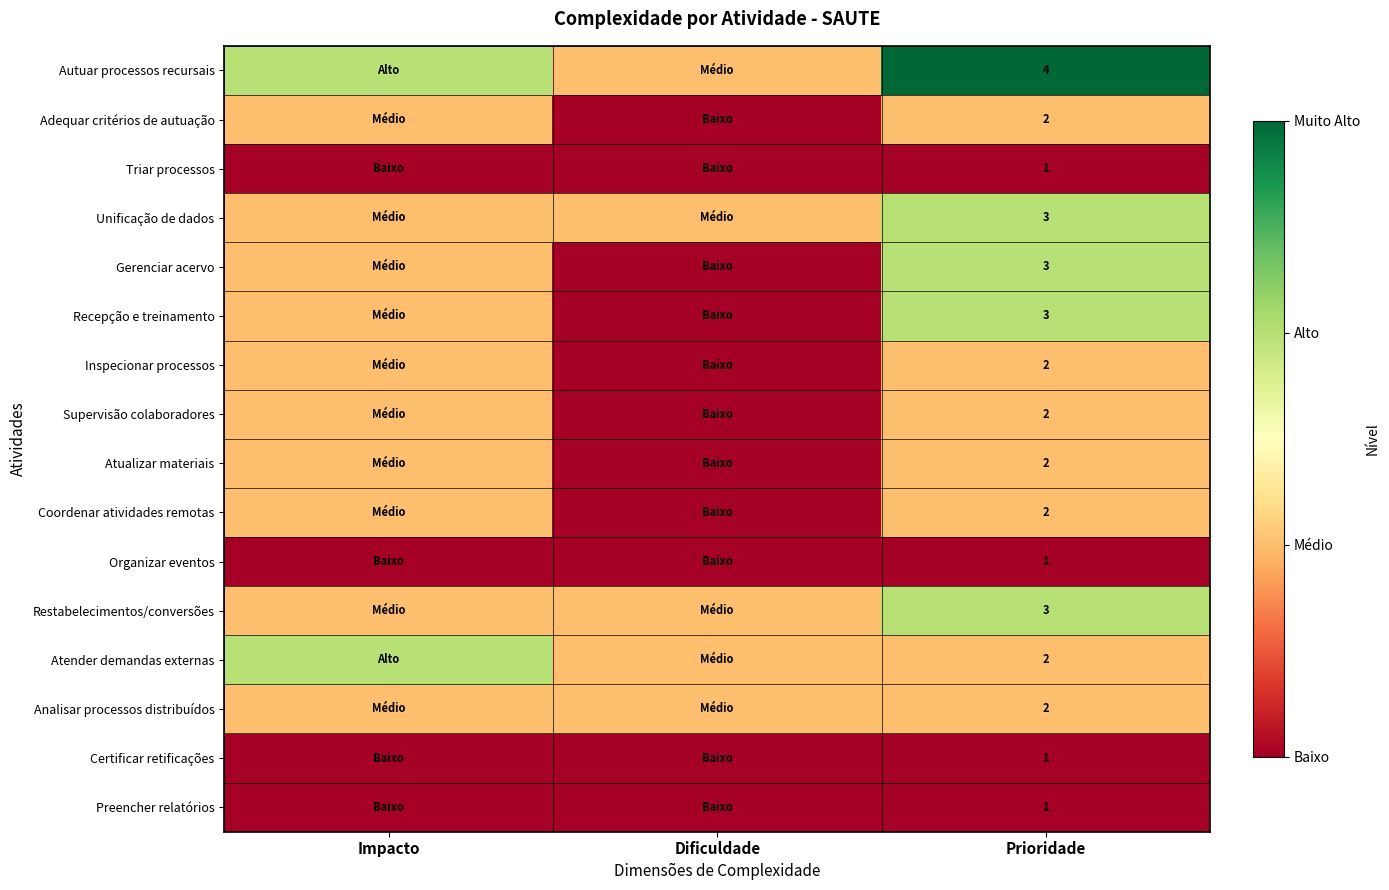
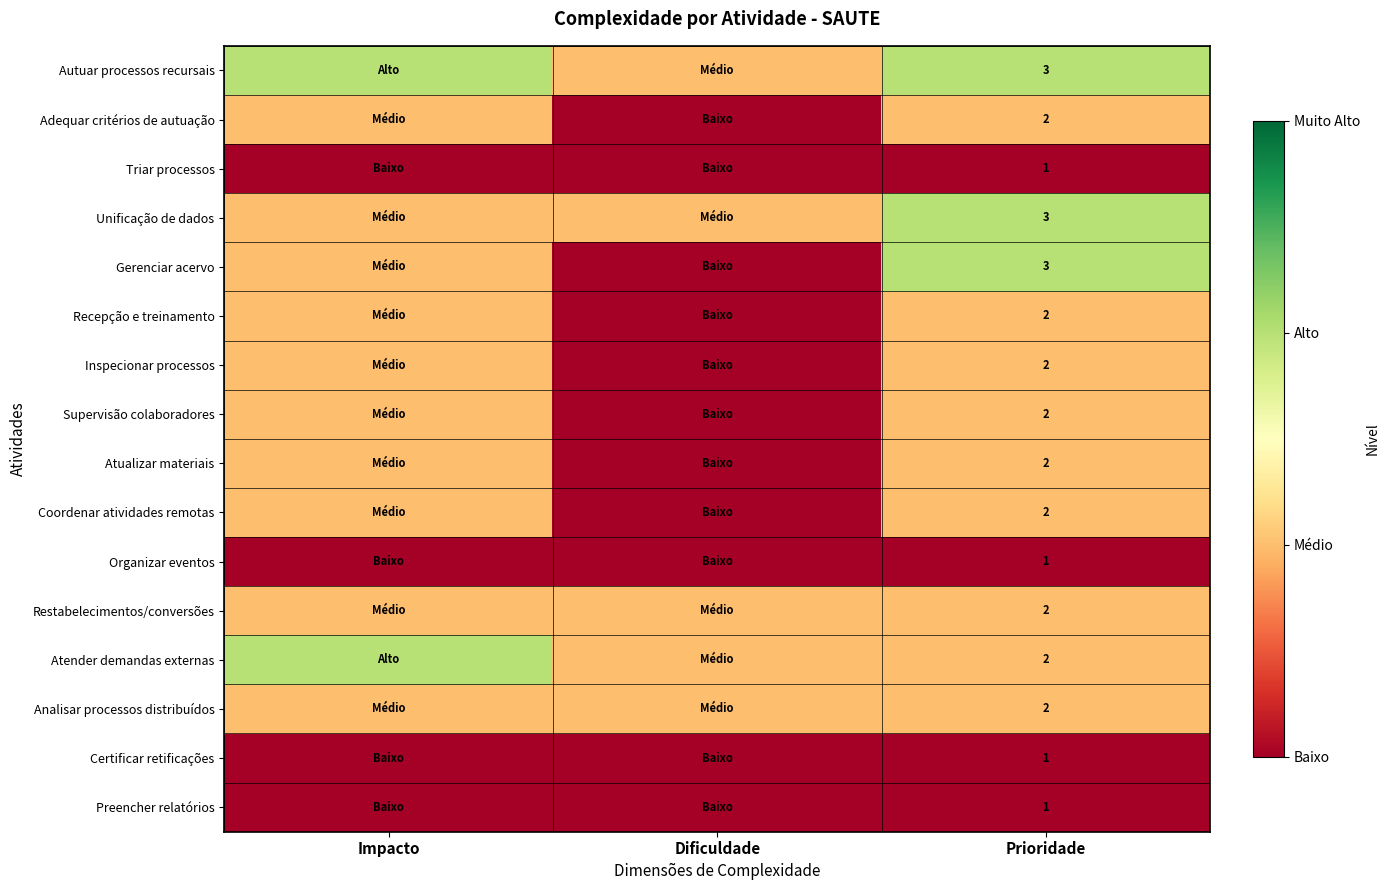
Autuar processos recursais, Prioridade: 4 -> 3
Recepção e treinamento, Prioridade: 3 -> 2
Restabelecimentos/conversões, Prioridade: 3 -> 2
